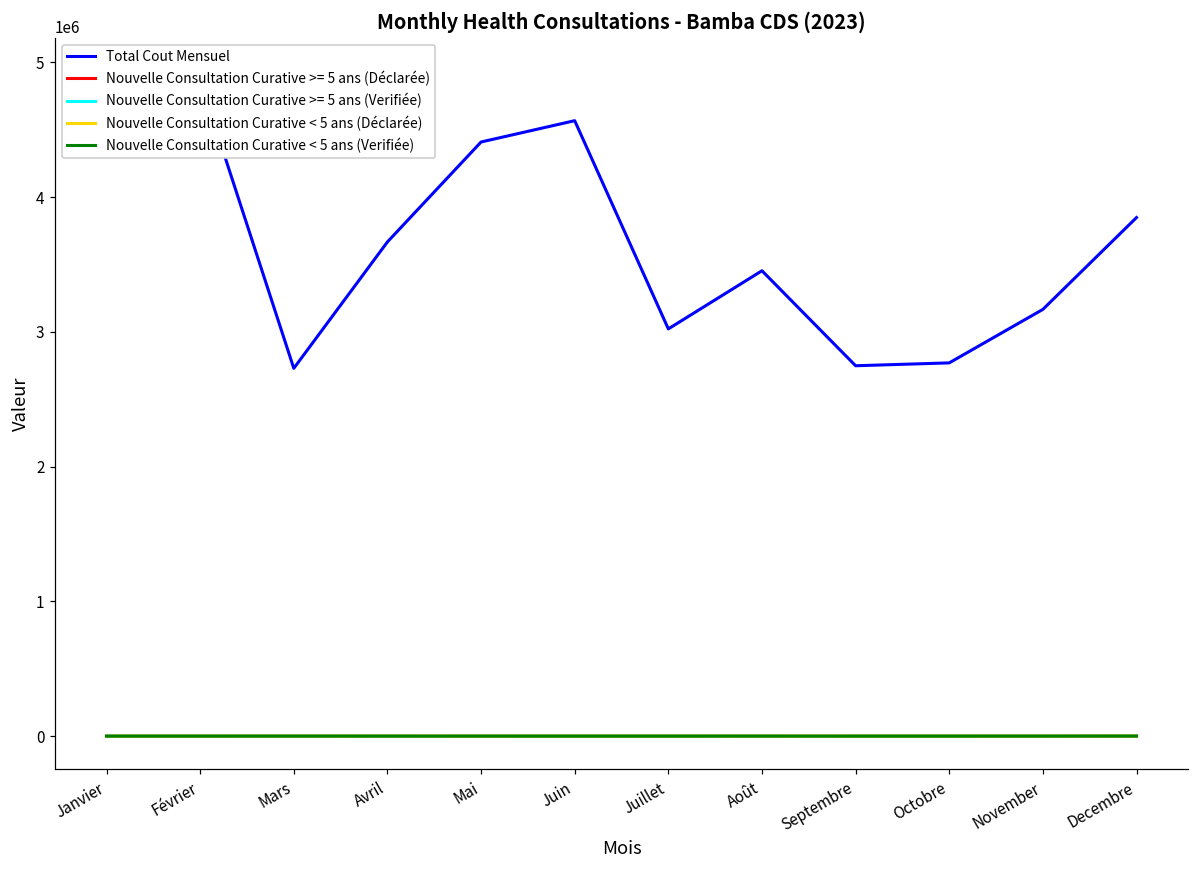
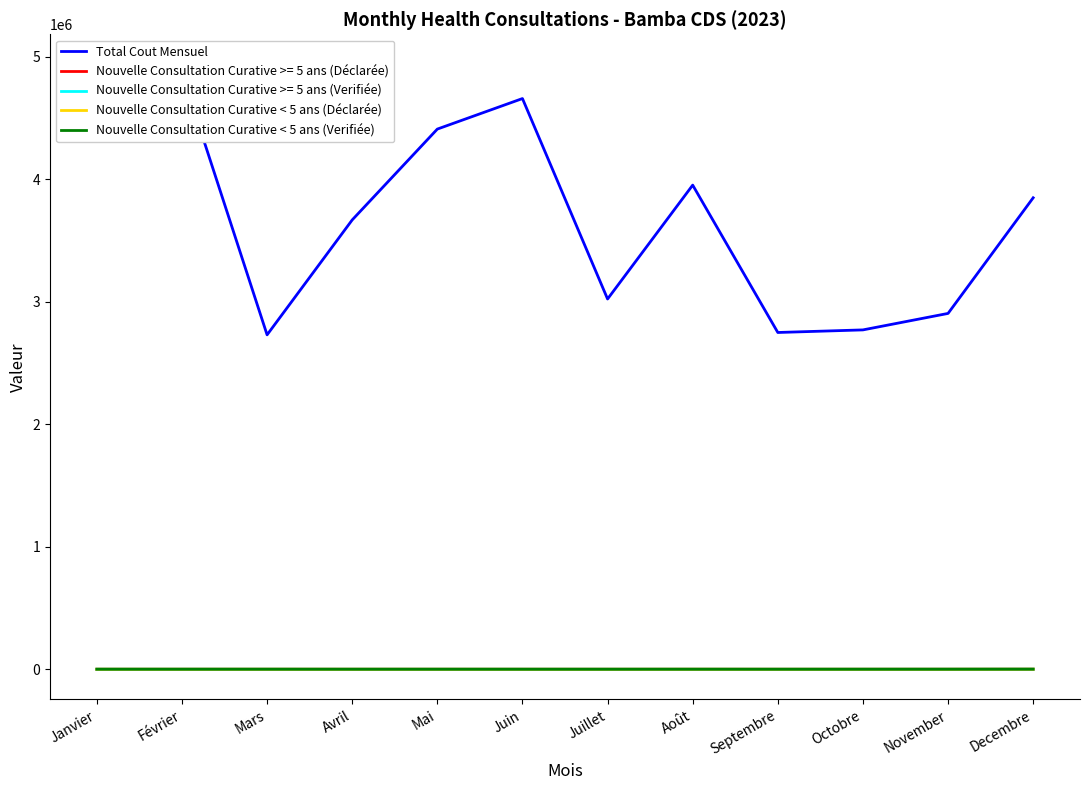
Total Cout Mensuel, Juin: 4570000 -> 4660000
Total Cout Mensuel, Août: 3450000 -> 3950000
Total Cout Mensuel, November: 3170000 -> 2900000
